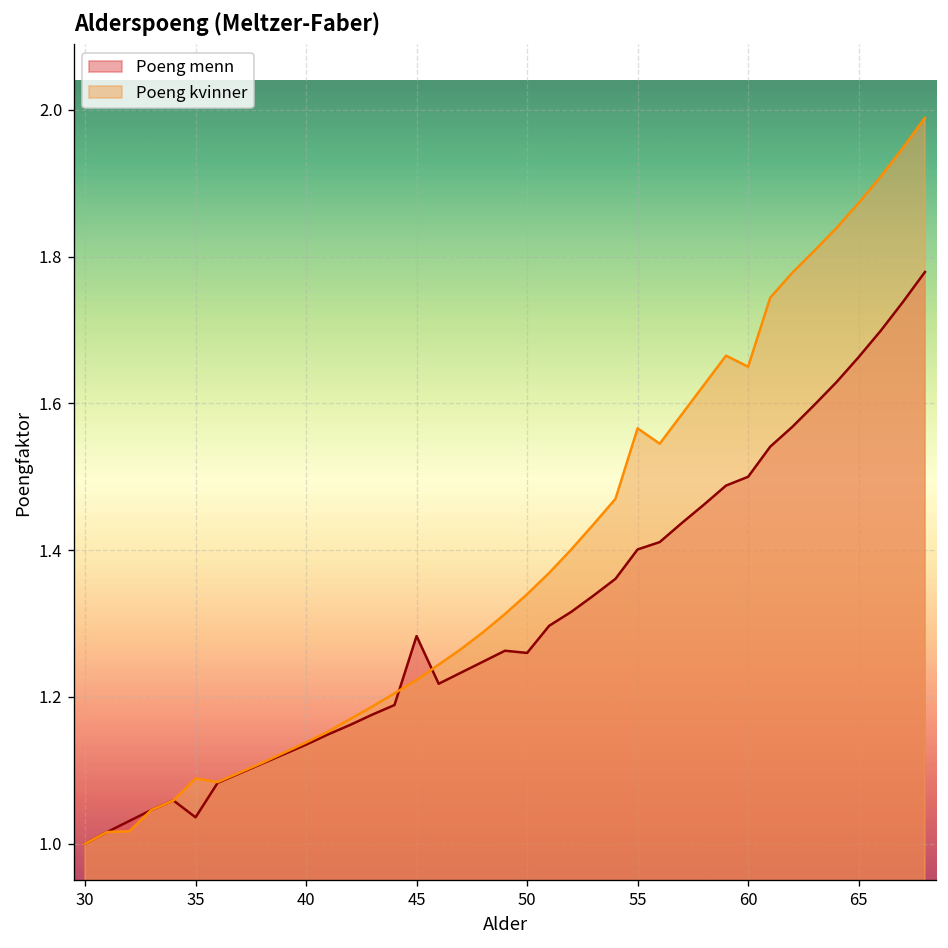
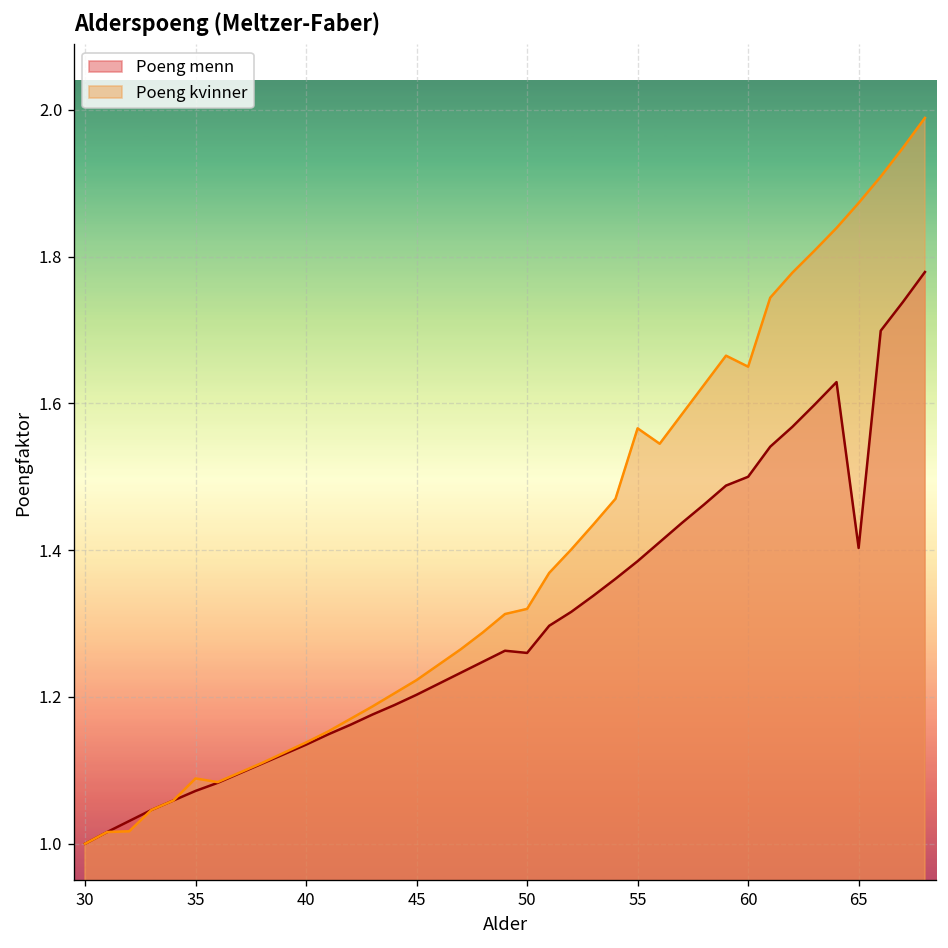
Poeng menn, 35: 1.04 -> 1.07
Poeng menn, 45: 1.28 -> 1.20
Poeng kvinner, 50: 1.34 -> 1.32
Poeng menn, 55: 1.40 -> 1.39
Poeng menn, 65: 1.66 -> 1.40
